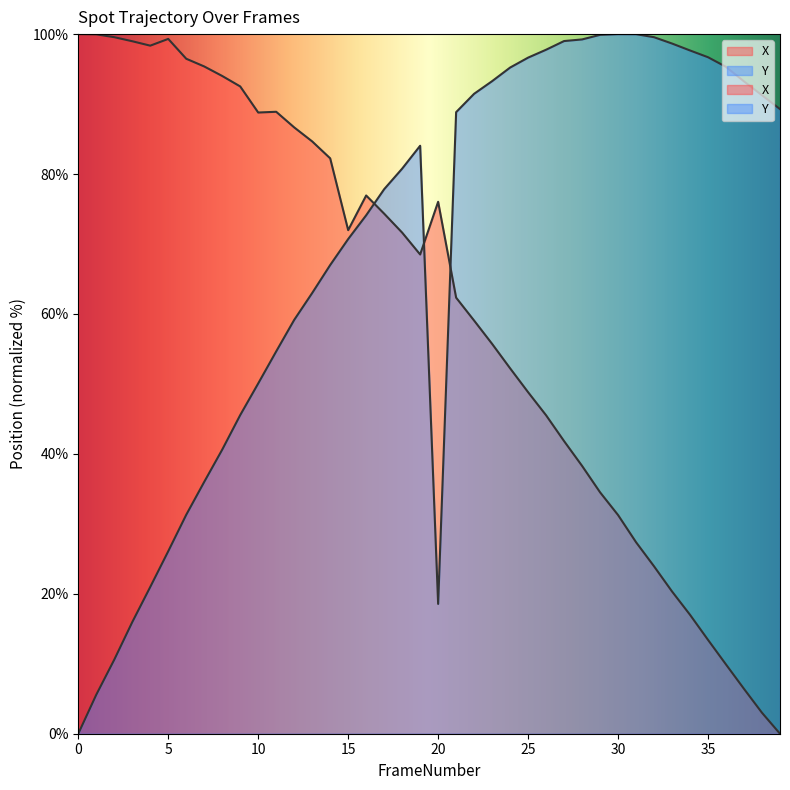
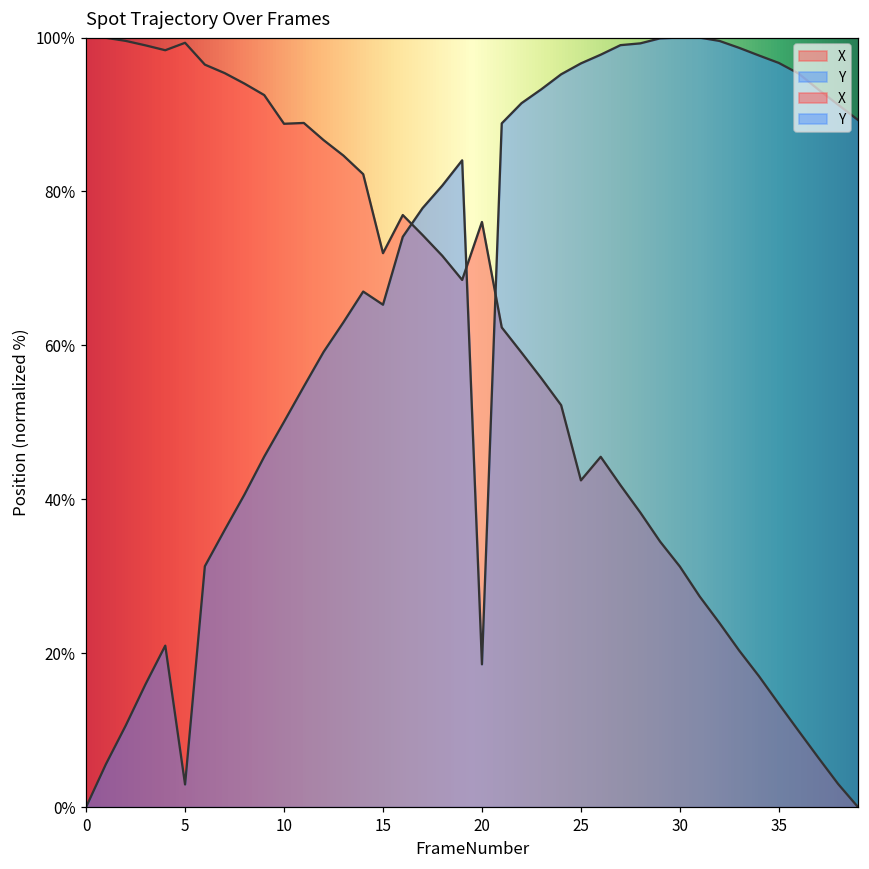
Y, 5: 26% -> 3%
Y, 15: 71% -> 65%
X, 25: 49% -> 42%
